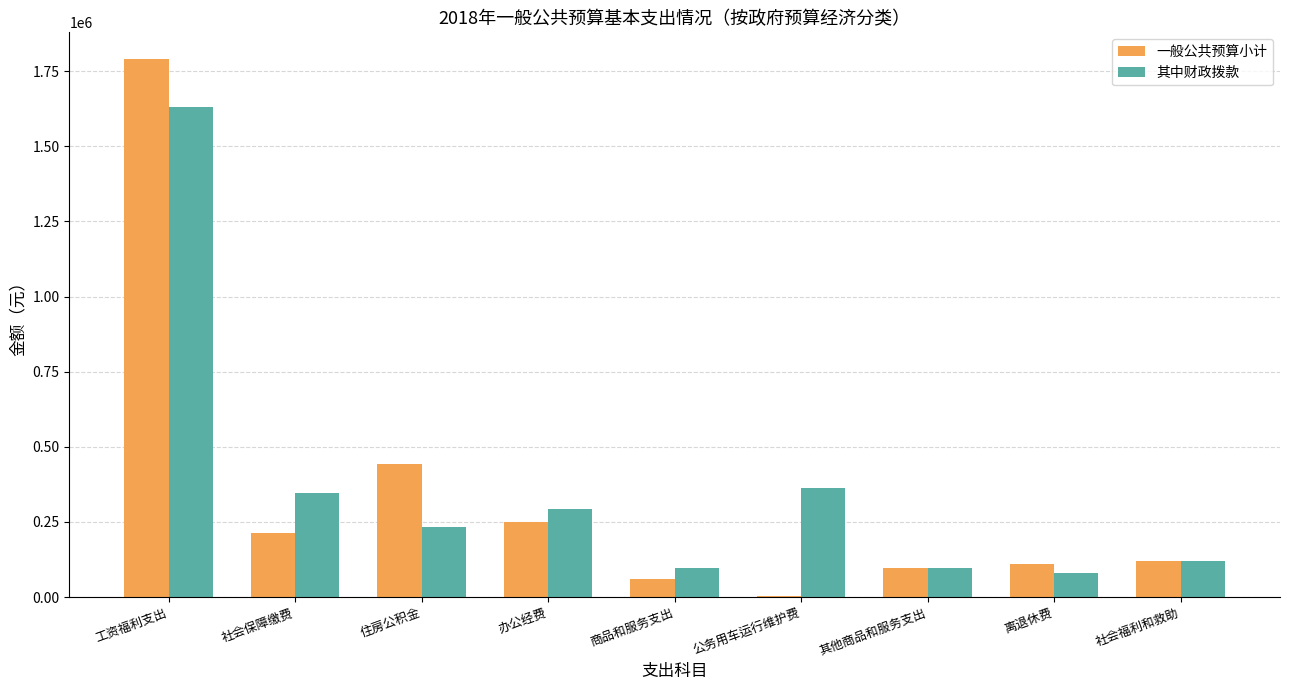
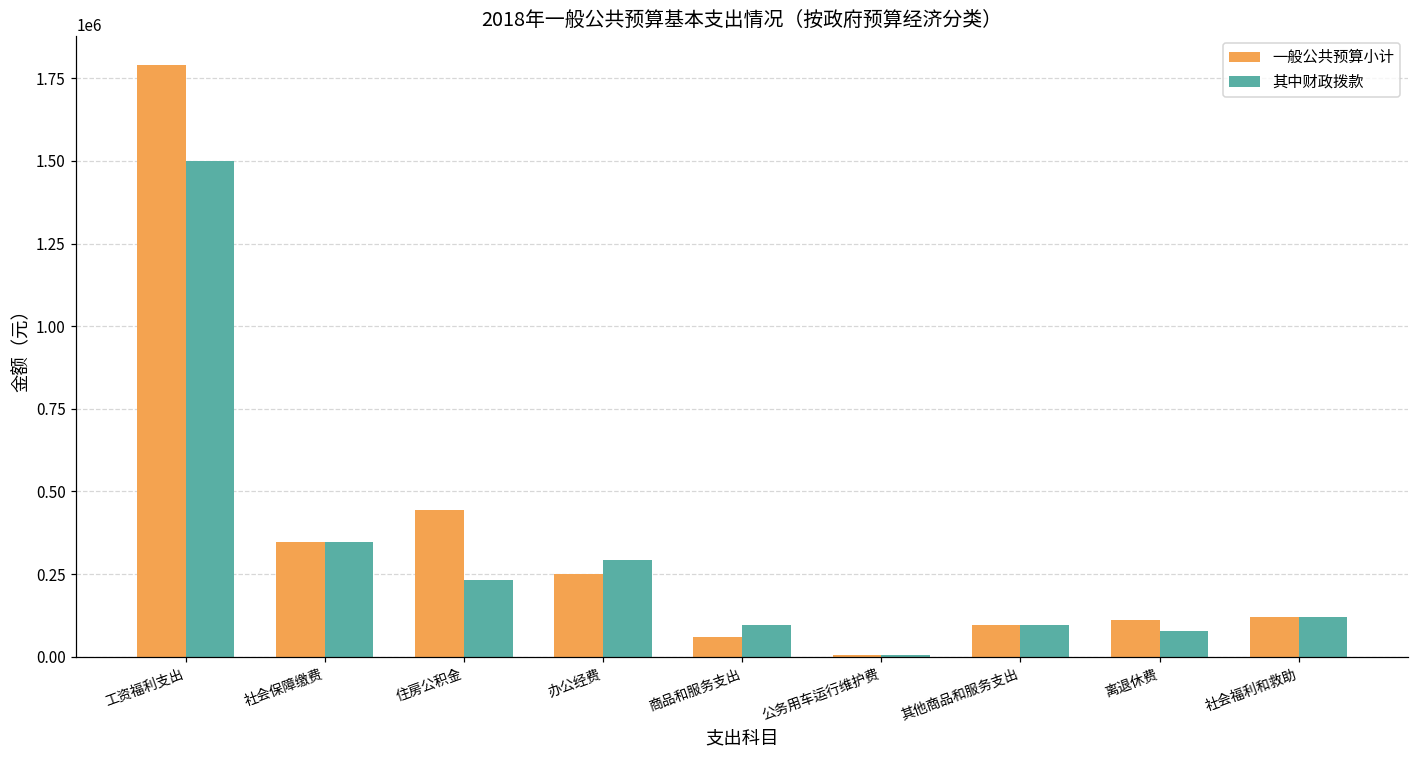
其中财政拨款, 工资福利支出: 1630000 -> 1500000
一般公共预算小计, 社会保障缴费: 210000 -> 350000
其中财政拨款, 公务用车运行维护费: 360000 -> 10000
